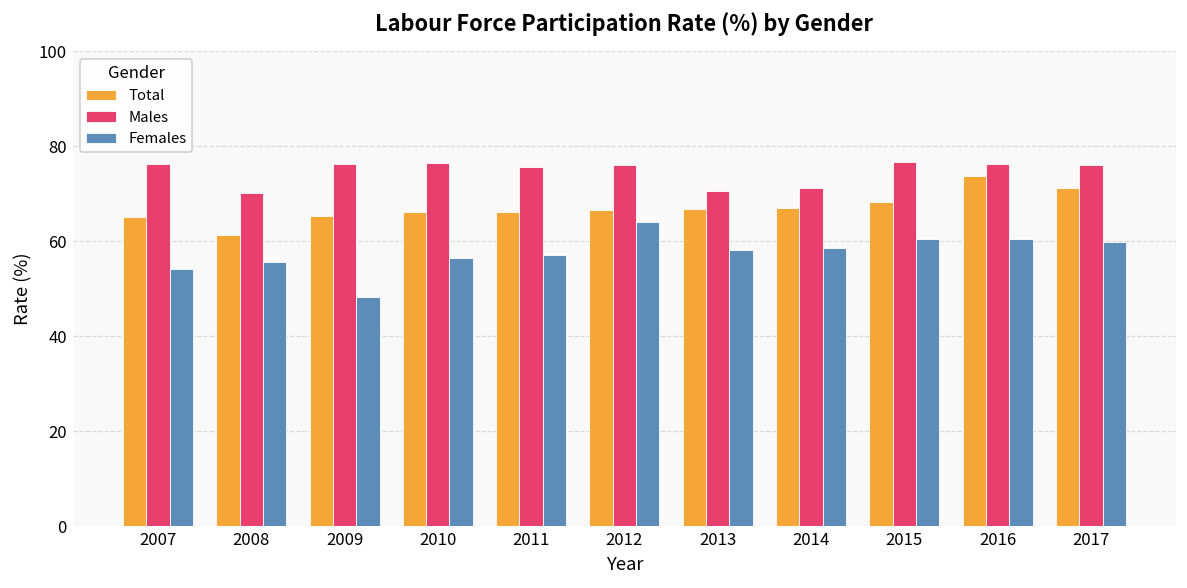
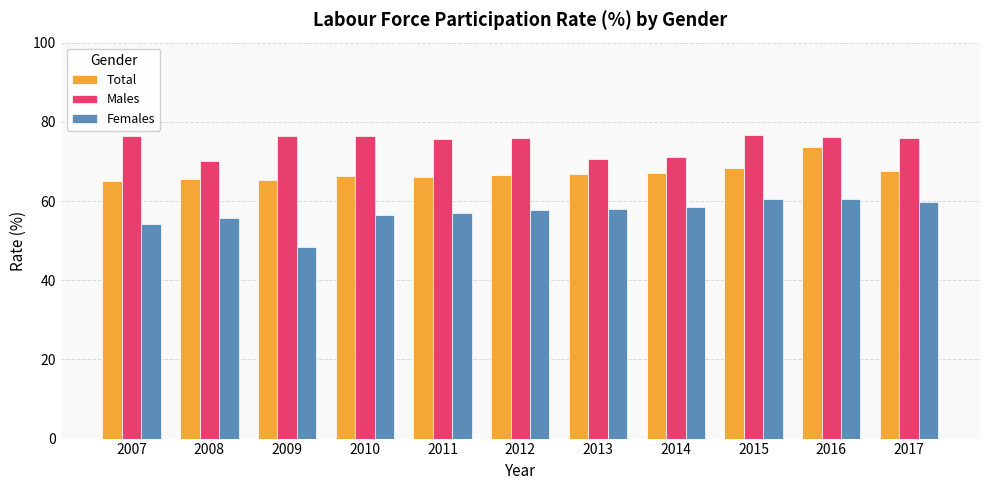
Total, 2008: 61 -> 66
Females, 2012: 64 -> 58
Total, 2017: 71 -> 68
